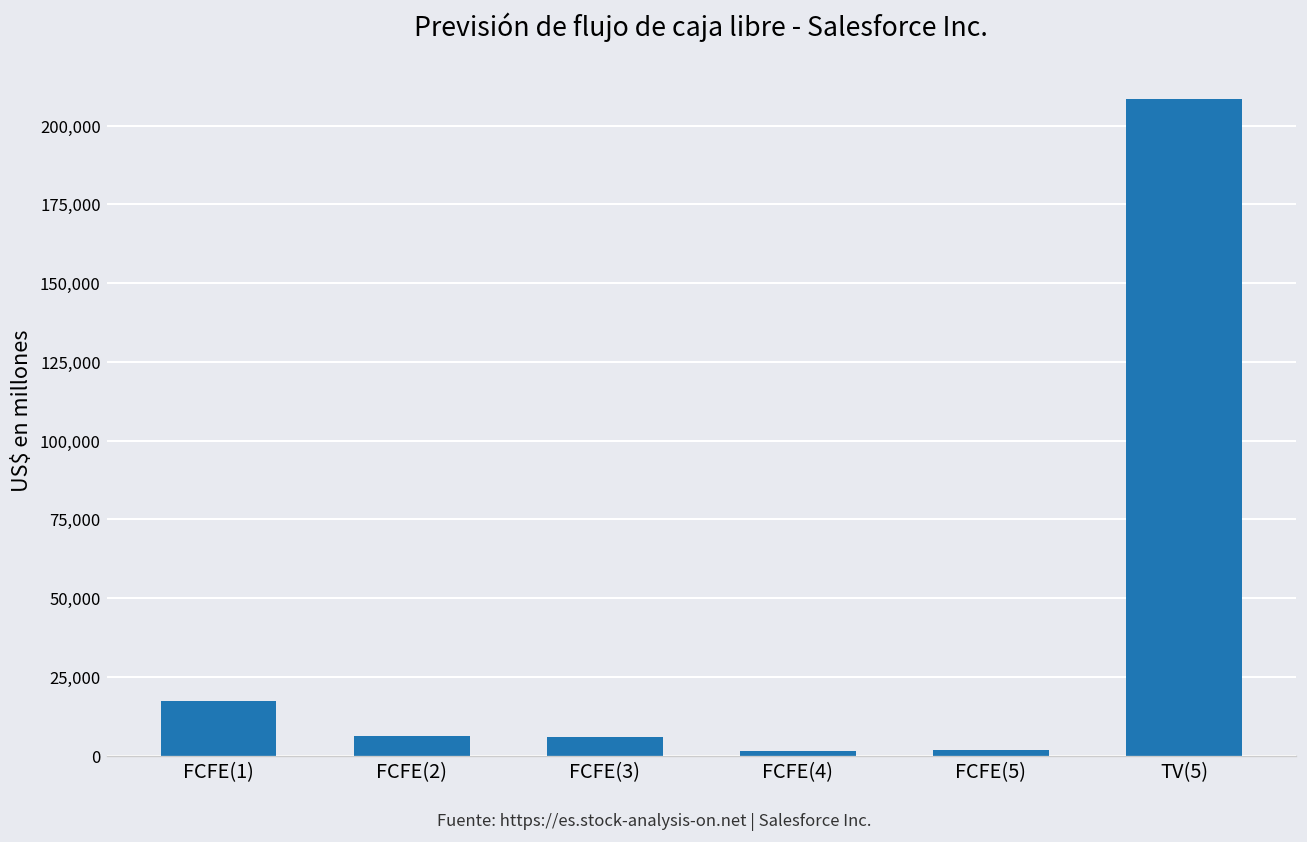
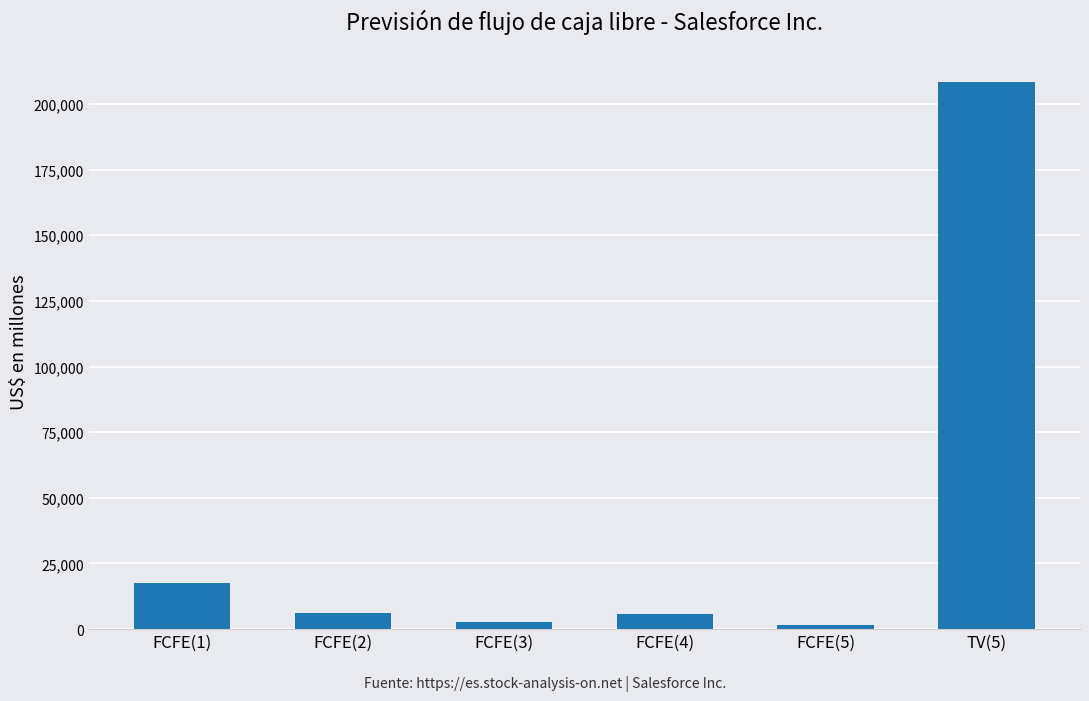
FCFE(3): 6,000 -> 3,000
FCFE(4): 2,000 -> 6,000
